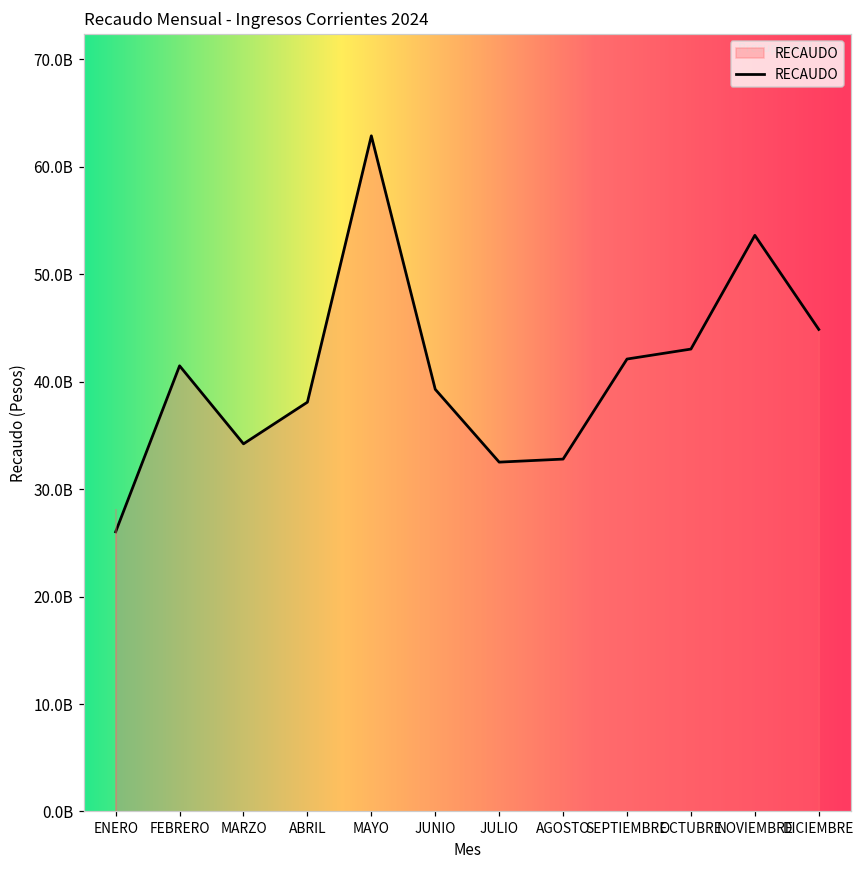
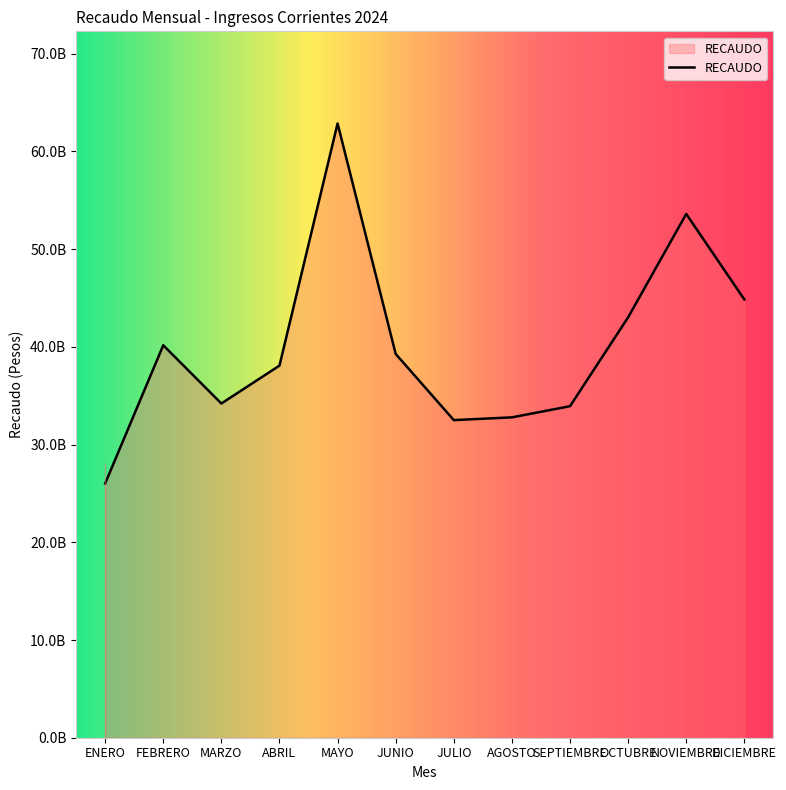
FEBRERO: 41000000000 -> 40000000000
SEPTIEMBRE: 42000000000 -> 34000000000
